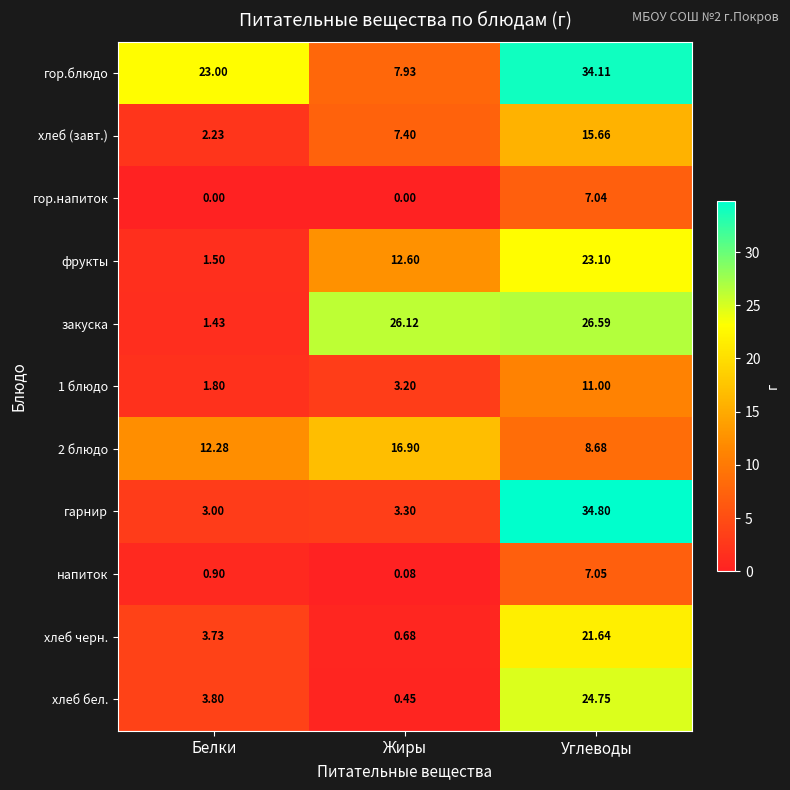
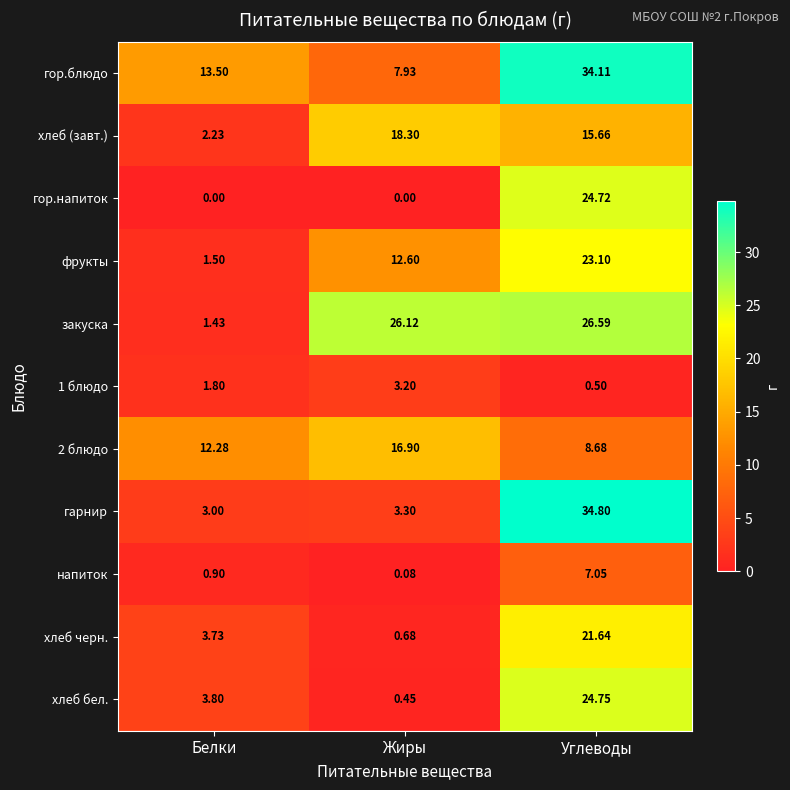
гор.блюдо, Белки: 23.00 -> 13.50
хлеб (завт.), Жиры: 7.40 -> 18.30
гор.напиток, Углеводы: 7.04 -> 24.72
1 блюдо, Углеводы: 11.00 -> 0.50
